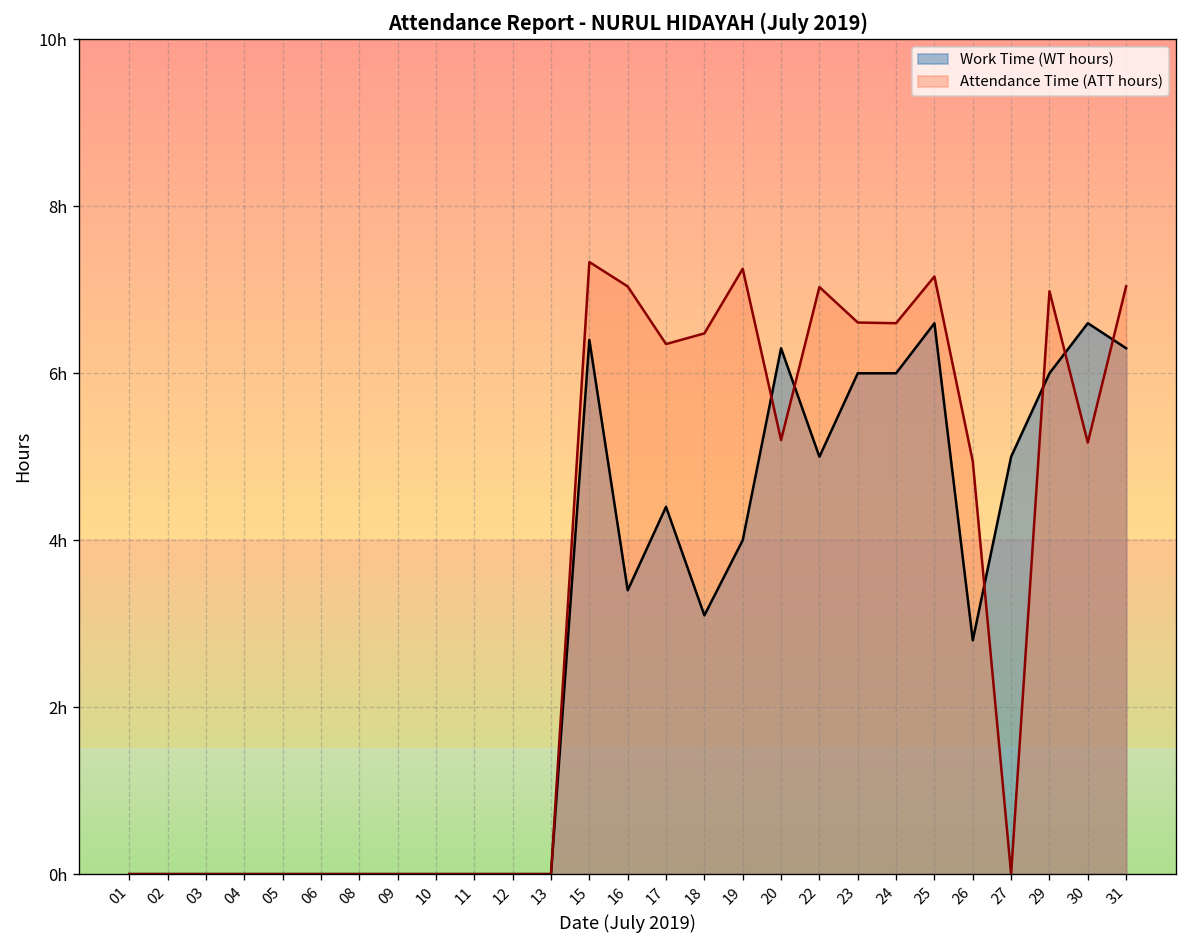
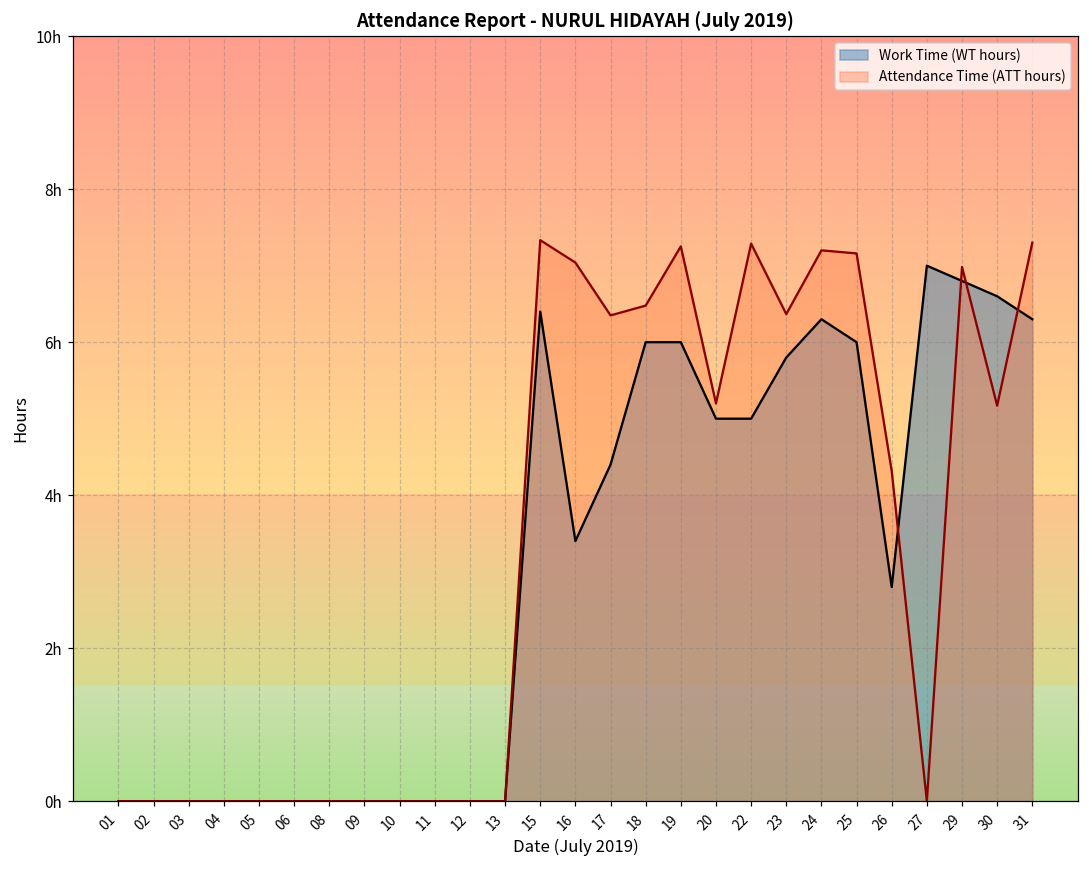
Work Time (WT hours), 18: 3.1h -> 6.0h
Work Time (WT hours), 19: 4h -> 6h
Work Time (WT hours), 20: 6.3h -> 5.0h
Attendance Time (ATT hours), 22: 7.0h -> 7.3h
Work Time (WT hours), 23: 6.0h -> 5.8h
Attendance Time (ATT hours), 23: 6.6h -> 6.4h
Work Time (WT hours), 24: 6.0h -> 6.3h
Attendance Time (ATT hours), 24: 6.6h -> 7.2h
Work Time (WT hours), 25: 6.6h -> 6.0h
Attendance Time (ATT hours), 26: 4.9h -> 4.3h
Work Time (WT hours), 27: 5h -> 7h
Work Time (WT hours), 29: 6.0h -> 6.8h
Attendance Time (ATT hours), 31: 7.0h -> 7.3h
